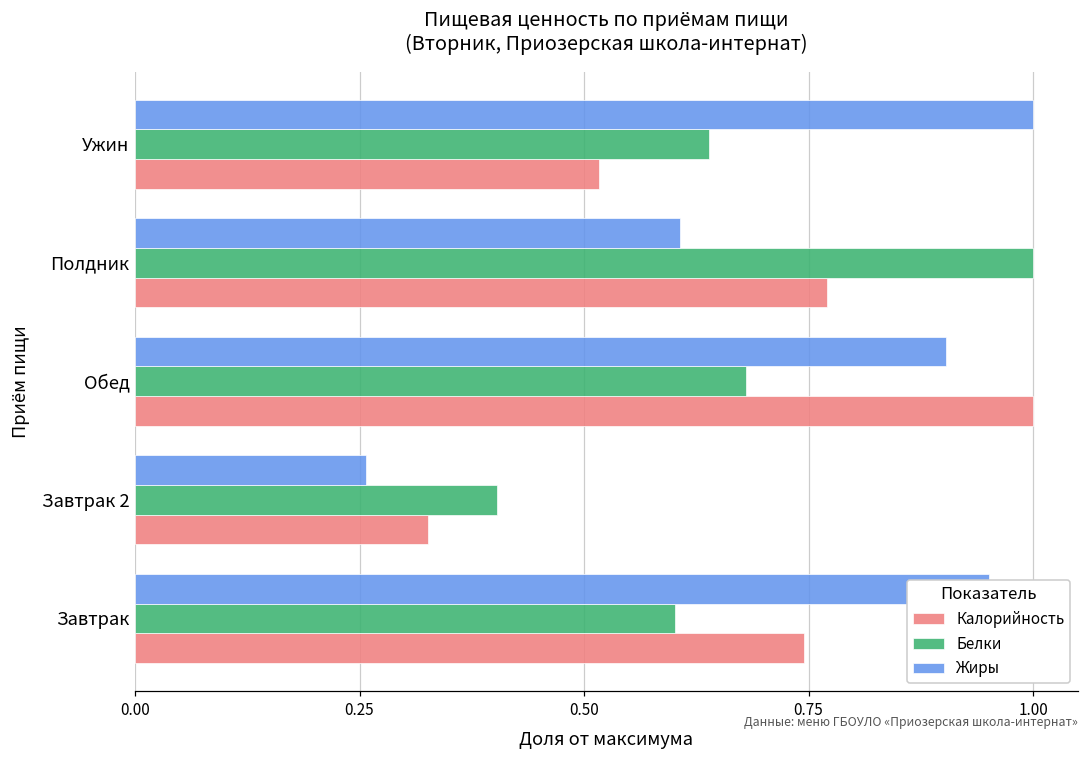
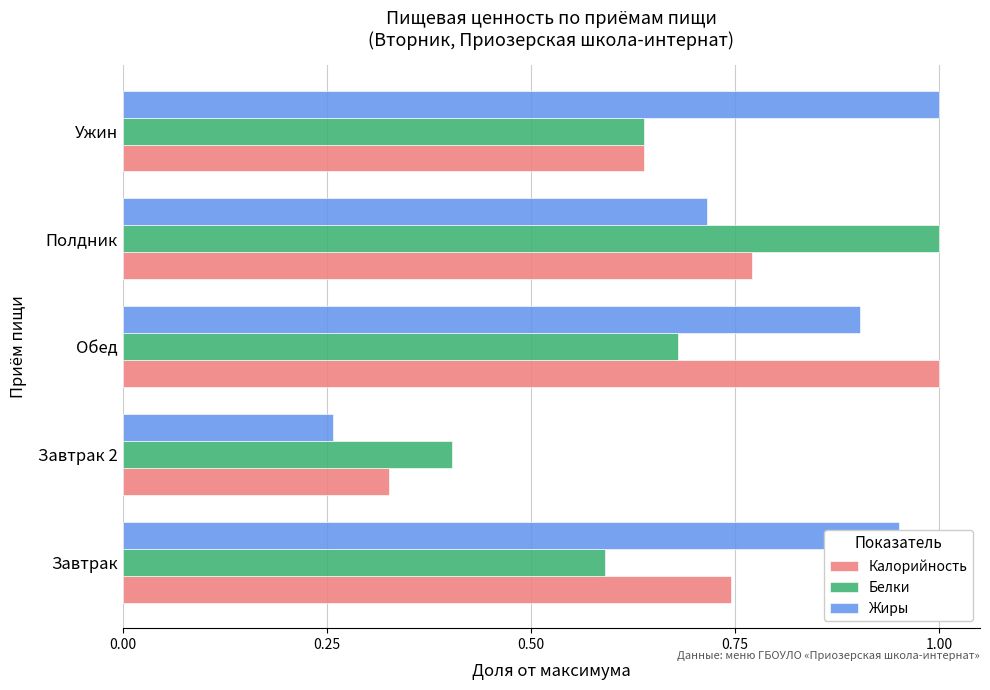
Калорийность, Ужин: 0.52 -> 0.64
Жиры, Полдник: 0.61 -> 0.72
Белки, Завтрак: 0.60 -> 0.59
